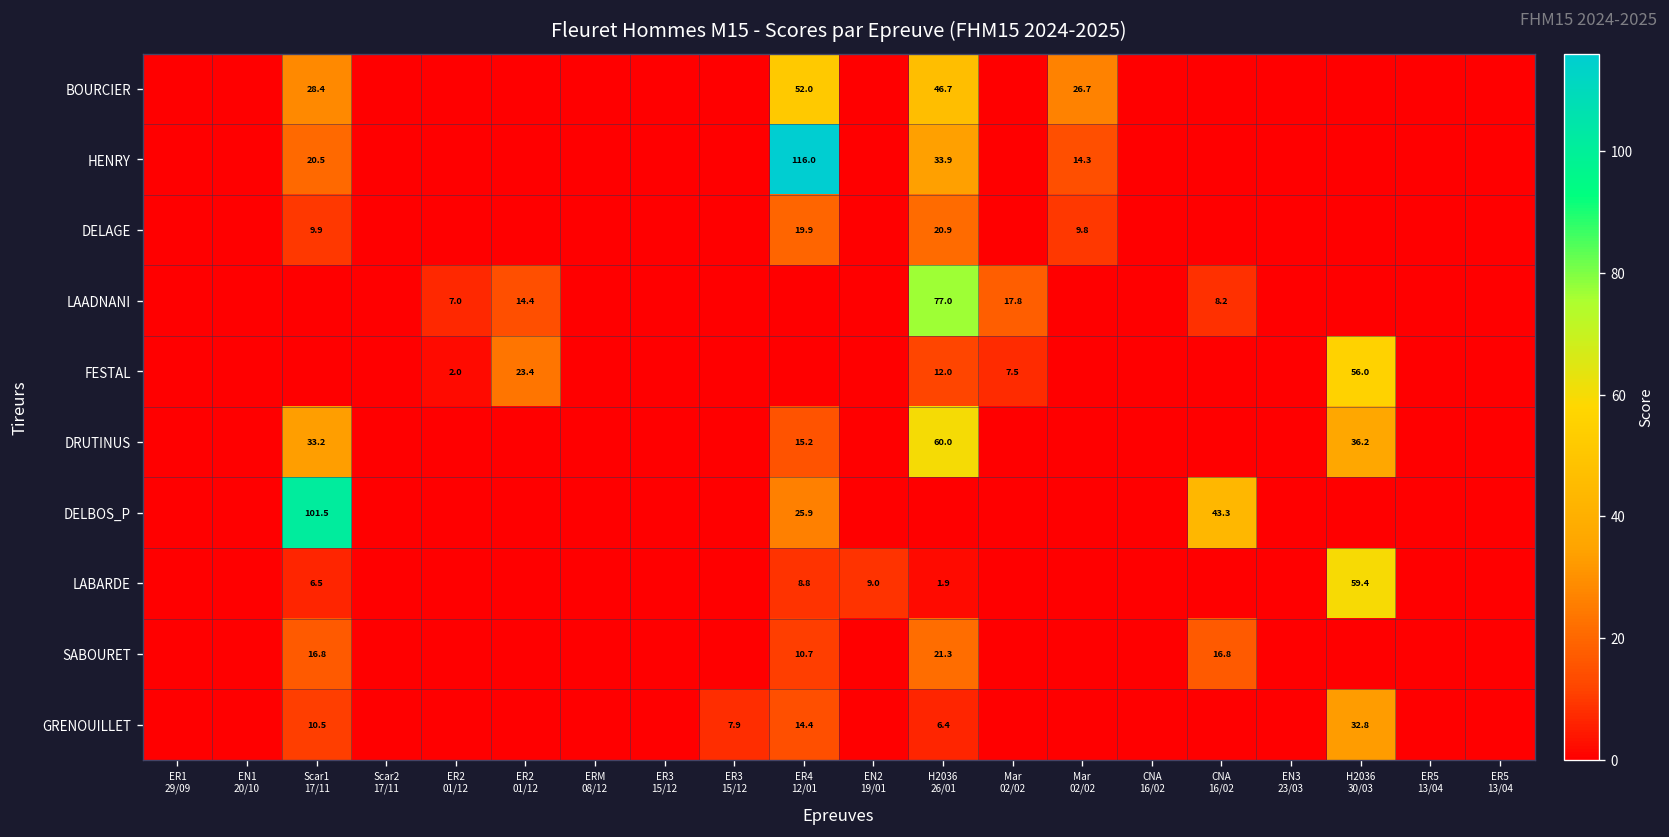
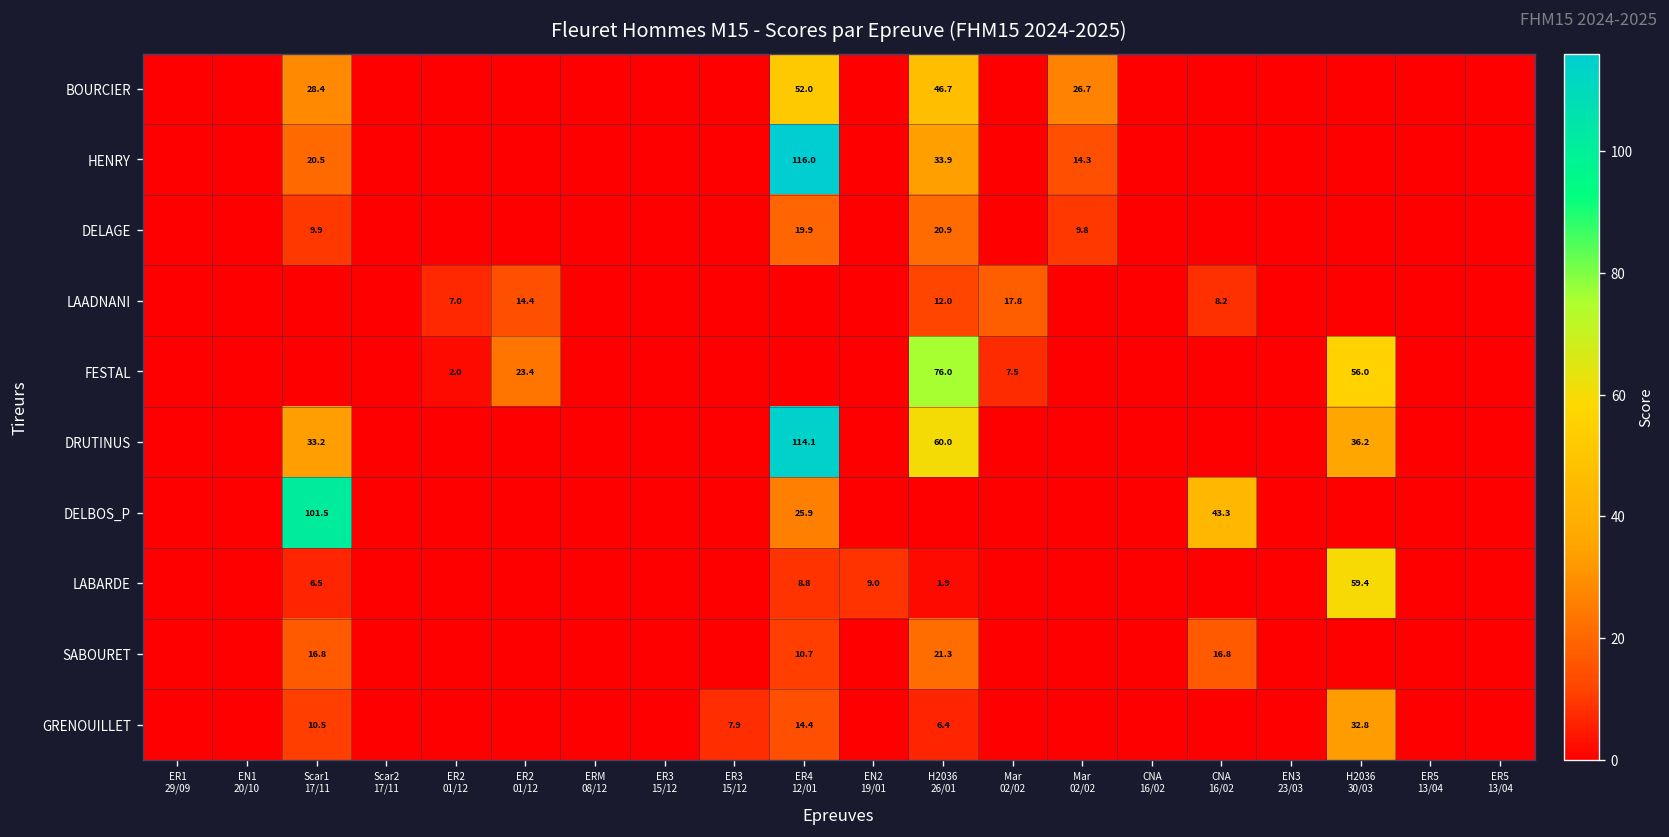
LAADNANI, H2036 26/01: 77.0 -> 12.0
FESTAL, H2036 26/01: 12.0 -> 76.0
DRUTINUS, ER4 12/01: 15.2 -> 114.1
